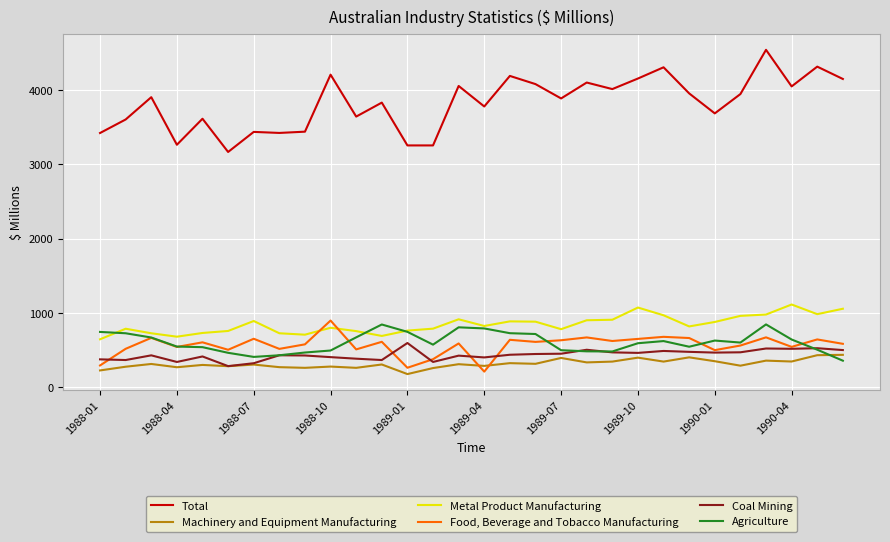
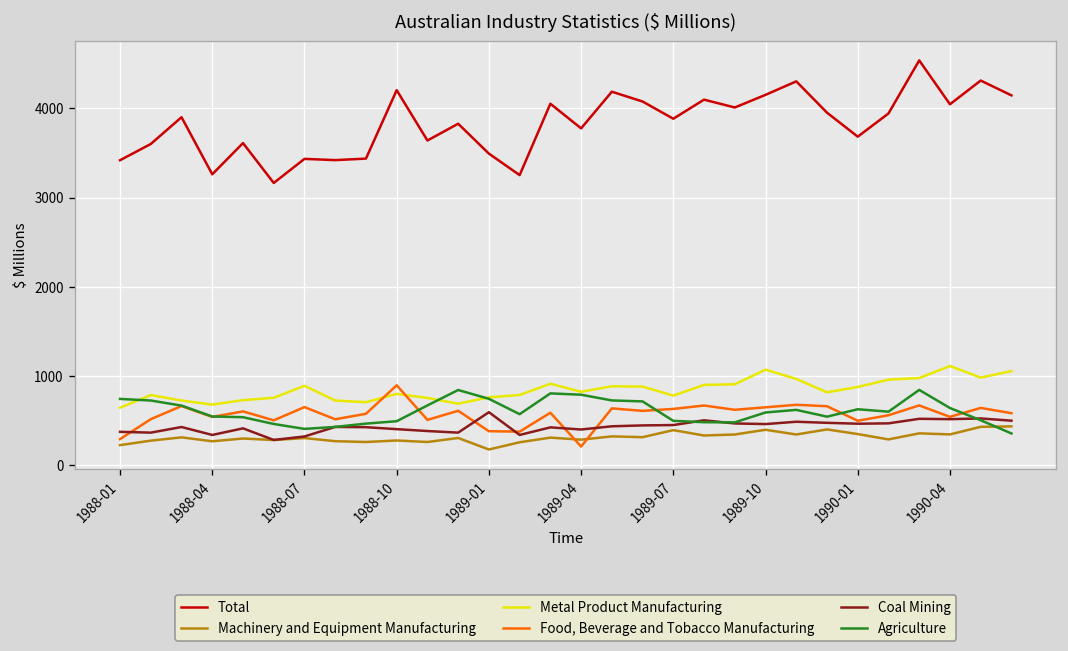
Total, 1989-01: 3300 -> 3500
Food, Beverage and Tobacco Manufacturing, 1989-01: 300 -> 400
